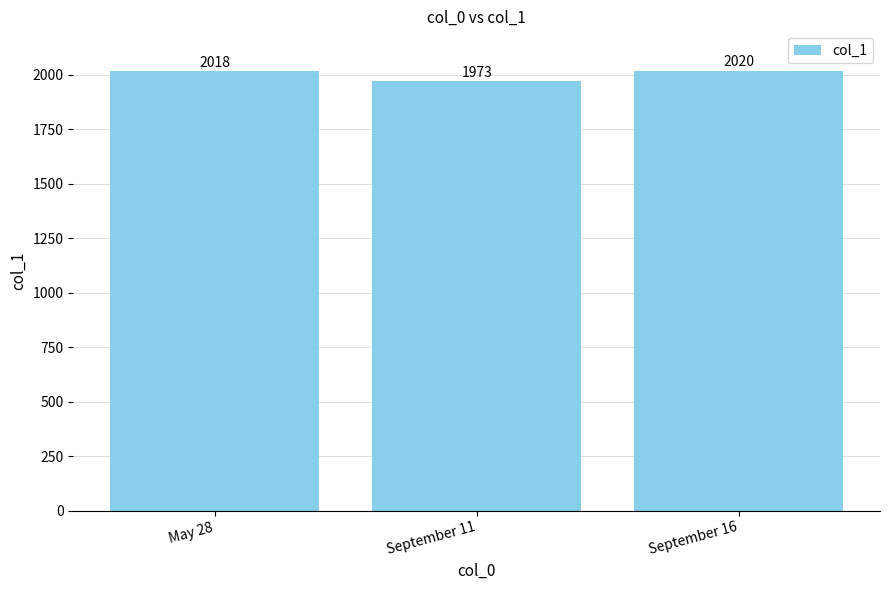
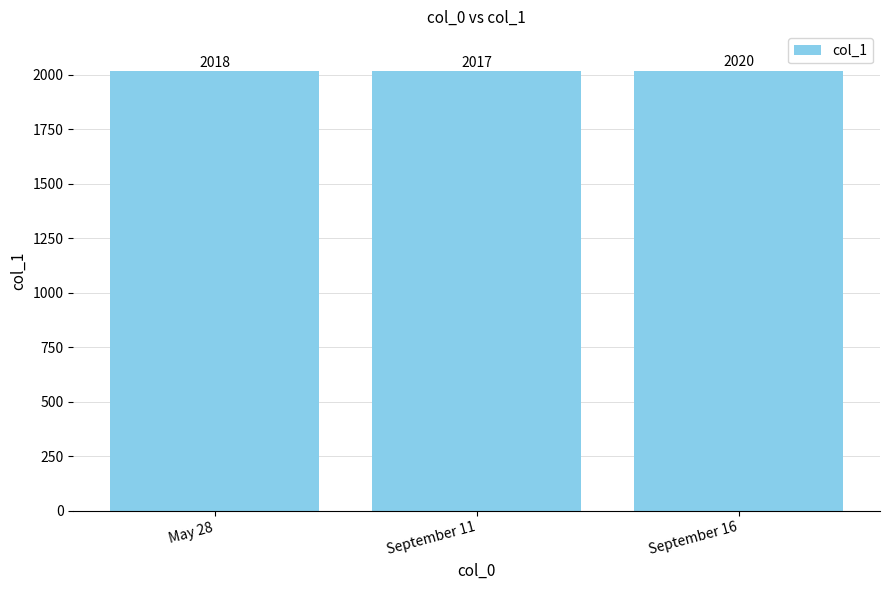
September 11: 1973 -> 2017
